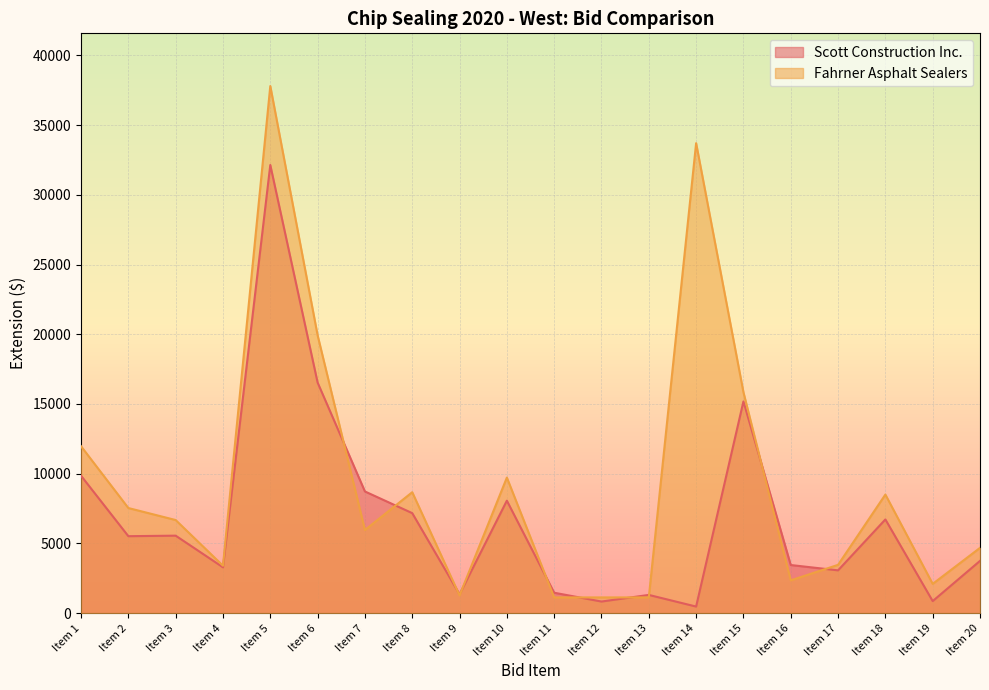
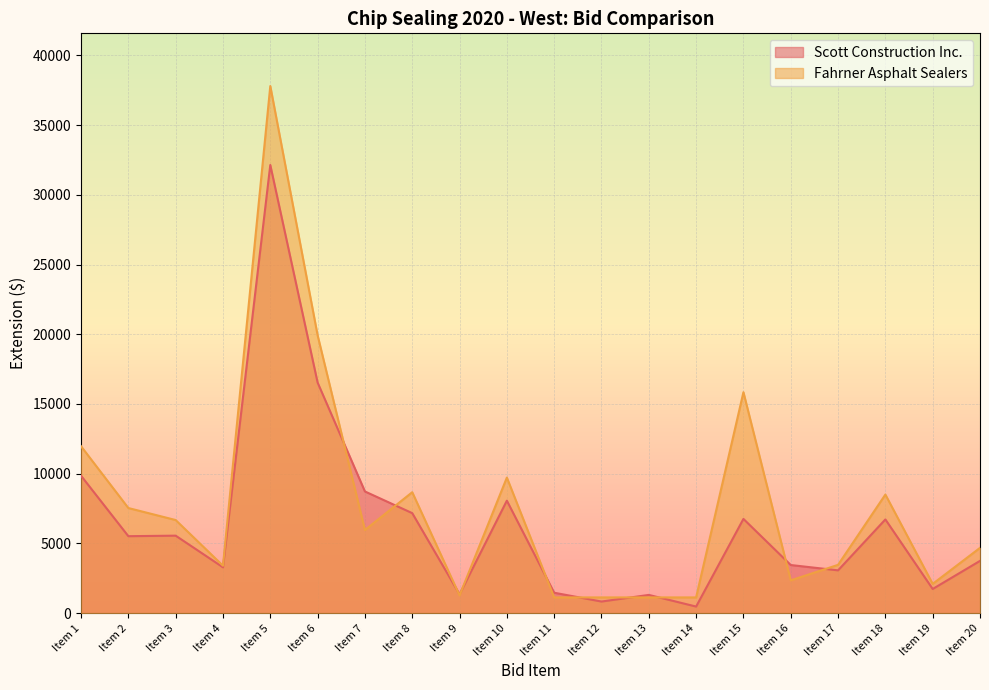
Fahrner Asphalt Sealers, Item 14: 33700 -> 1100
Scott Construction Inc., Item 15: 15200 -> 6800
Scott Construction Inc., Item 19: 900 -> 1700
